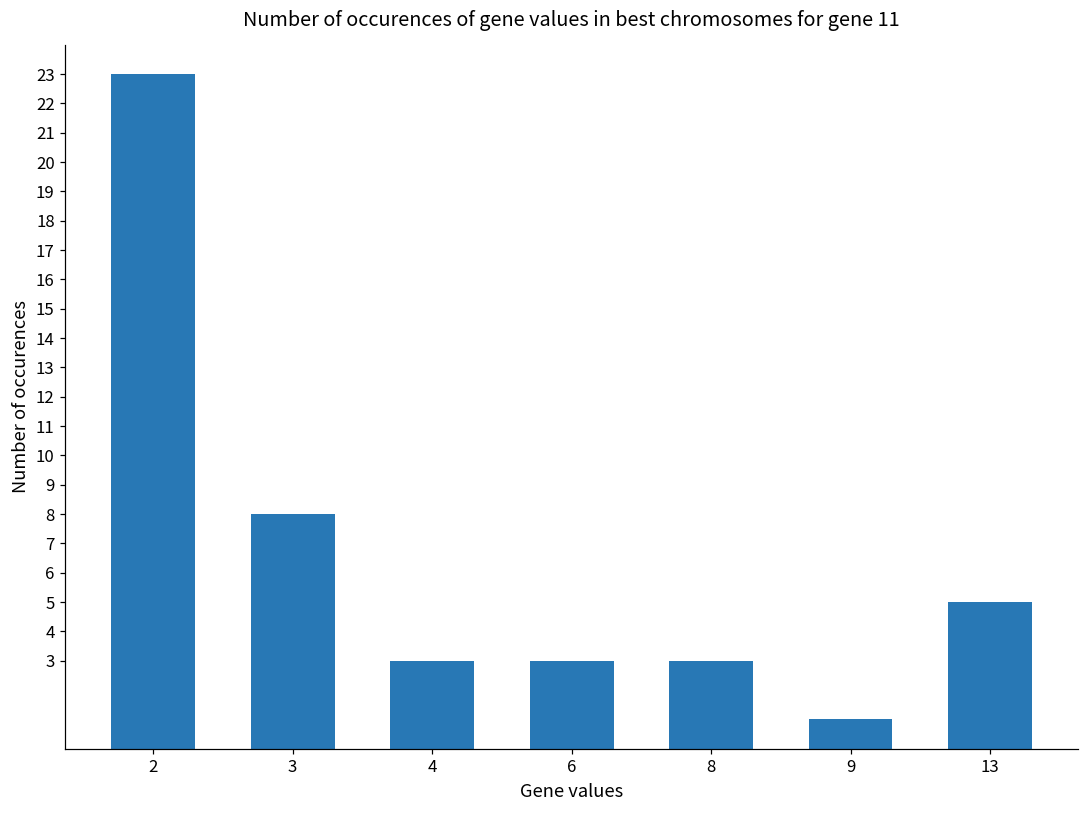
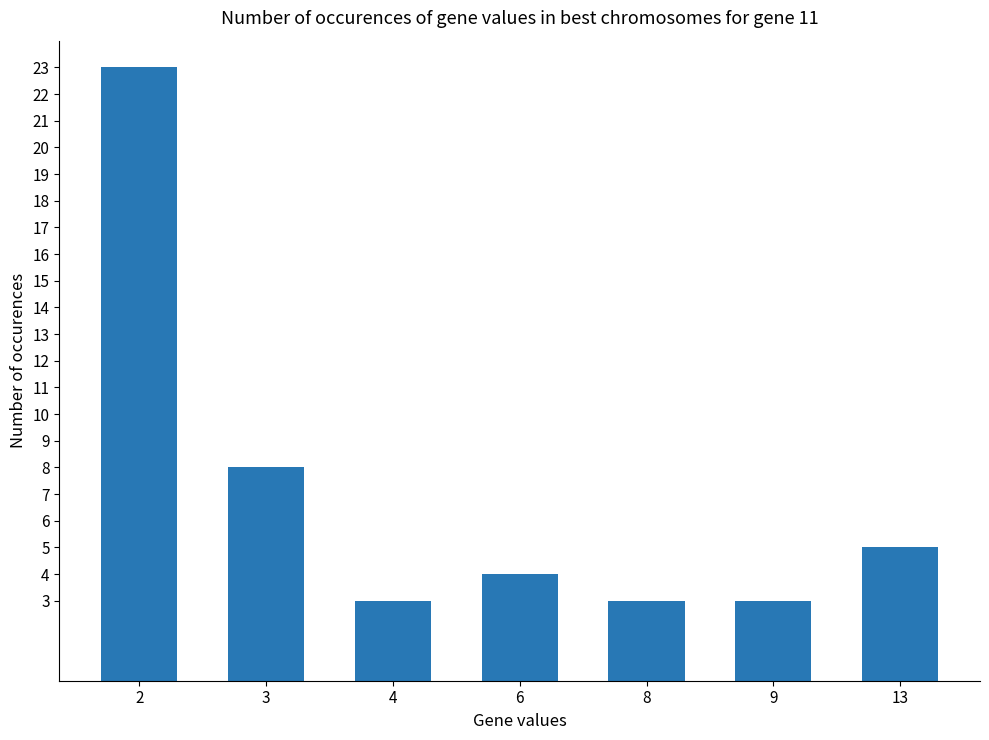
6: 3 -> 4
9: 1 -> 3
